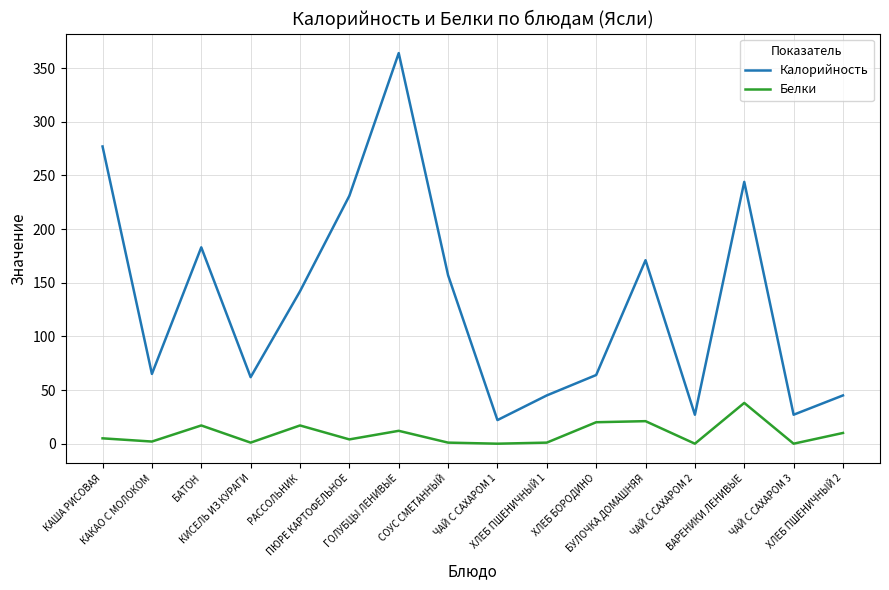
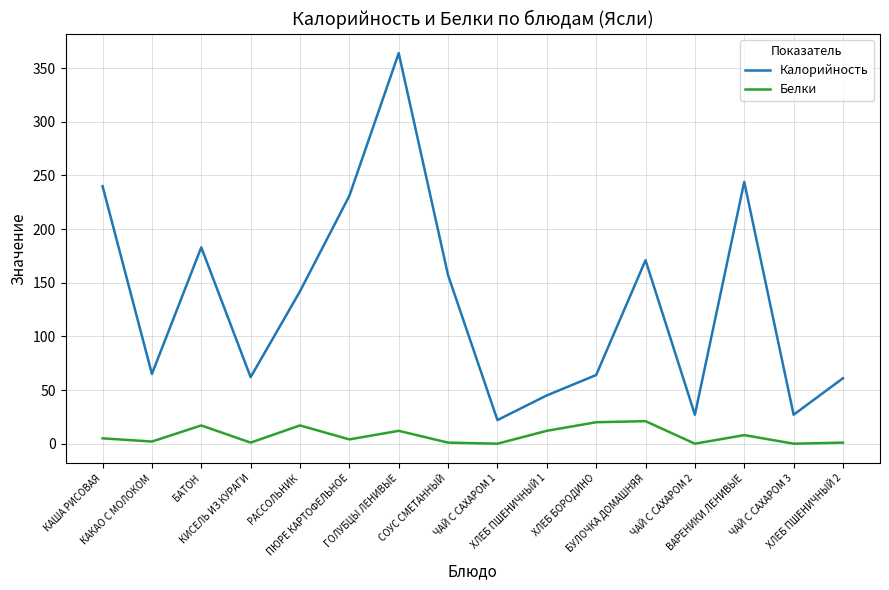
Калорийность, КАША РИСОВАЯ: 277 -> 240
Белки, ХЛЕБ ПШЕНИЧНЫЙ 1: 1 -> 12
Белки, ВАРЕНИКИ ЛЕНИВЫЕ: 38 -> 8
Калорийность, ХЛЕБ ПШЕНИЧНЫЙ 2: 45 -> 61
Белки, ХЛЕБ ПШЕНИЧНЫЙ 2: 10 -> 1
